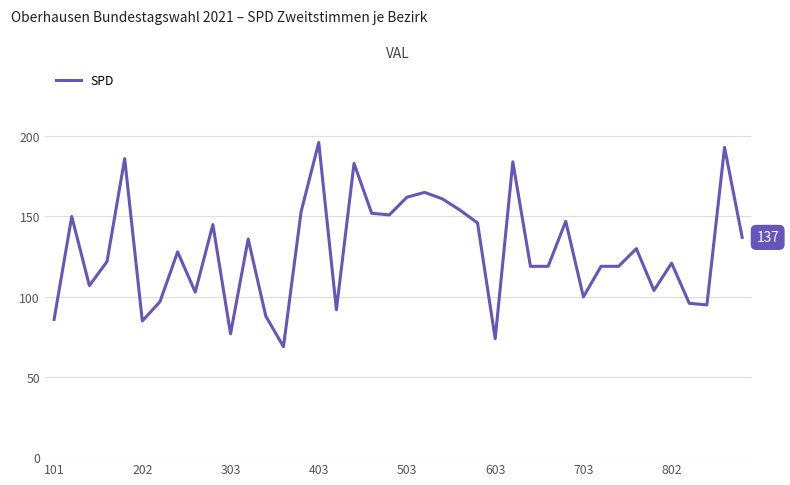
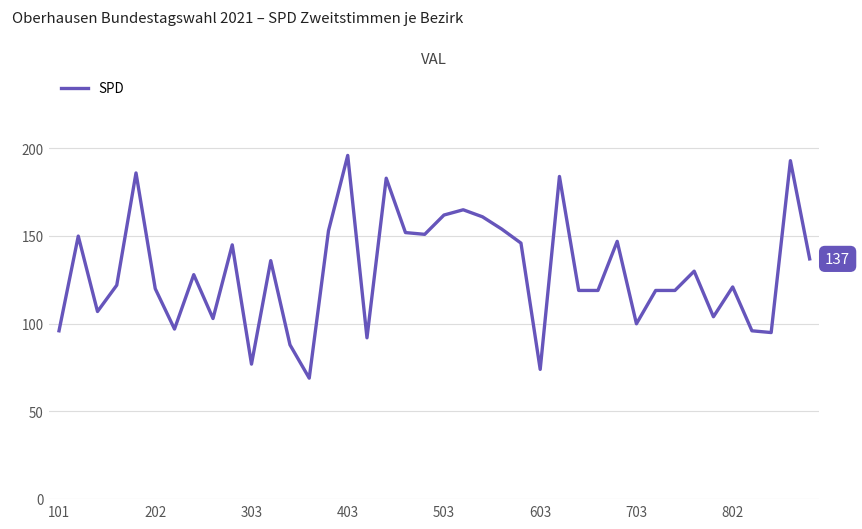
101: 86 -> 96
202: 85 -> 120
